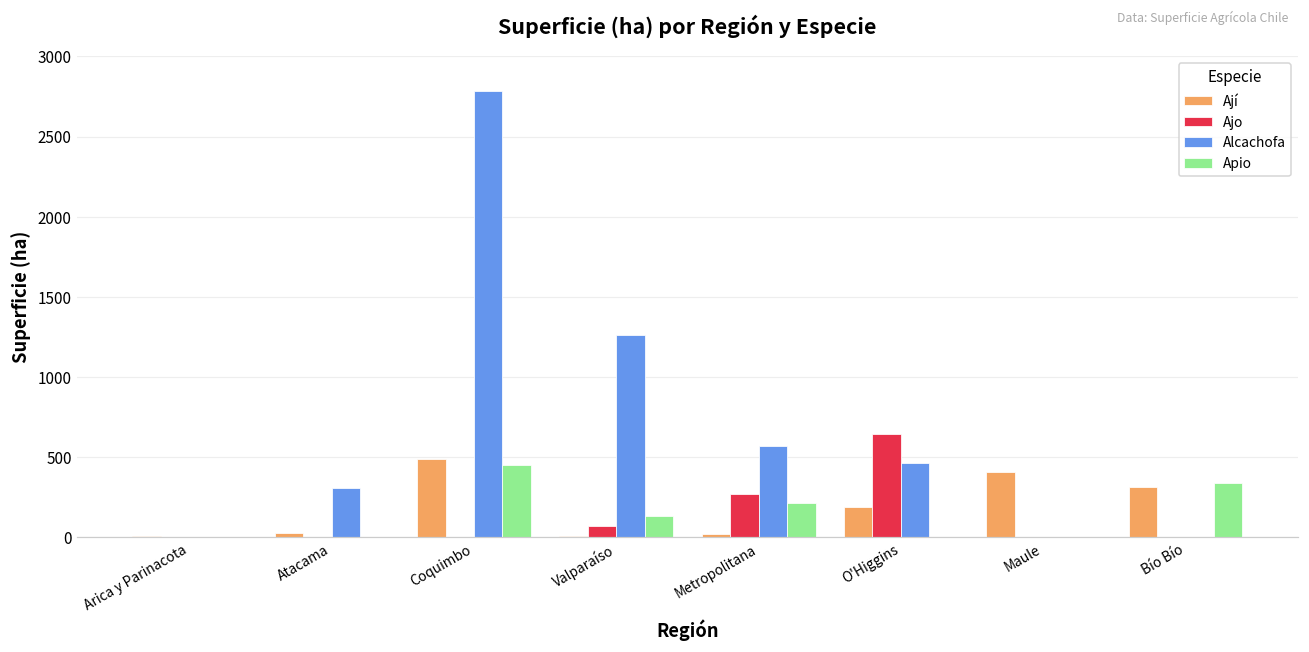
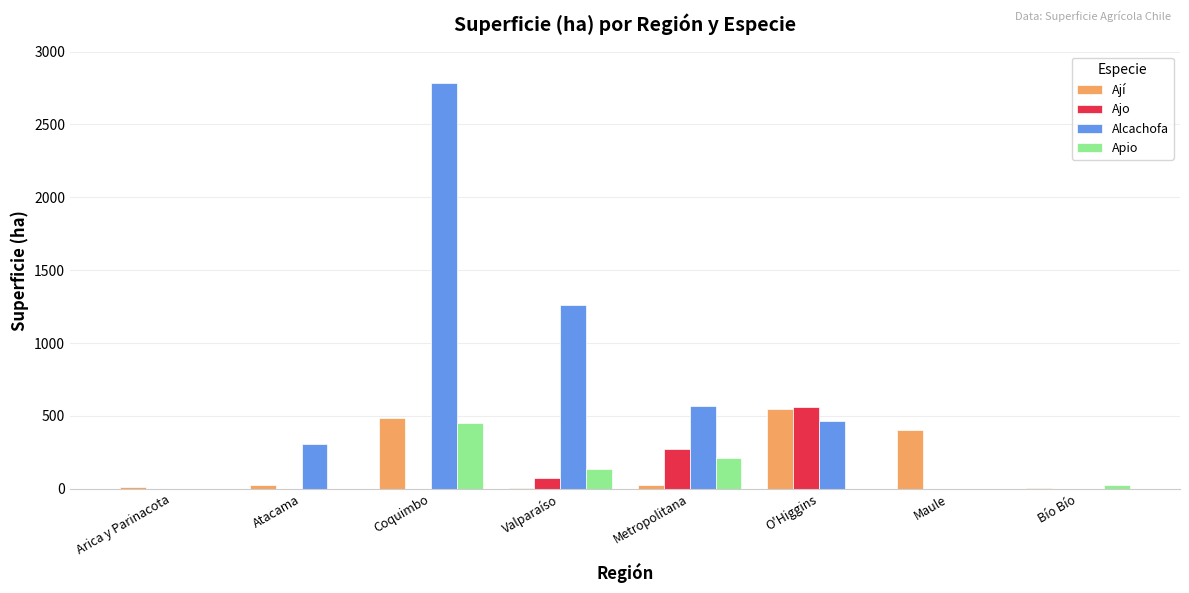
Ají, O'Higgins: 190 -> 540
Ajo, O'Higgins: 640 -> 560
Ají, Bío Bío: 310 -> 0
Apio, Bío Bío: 340 -> 20
